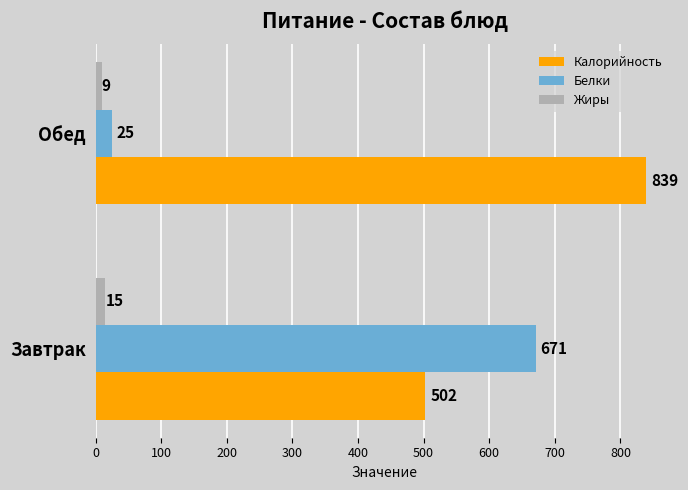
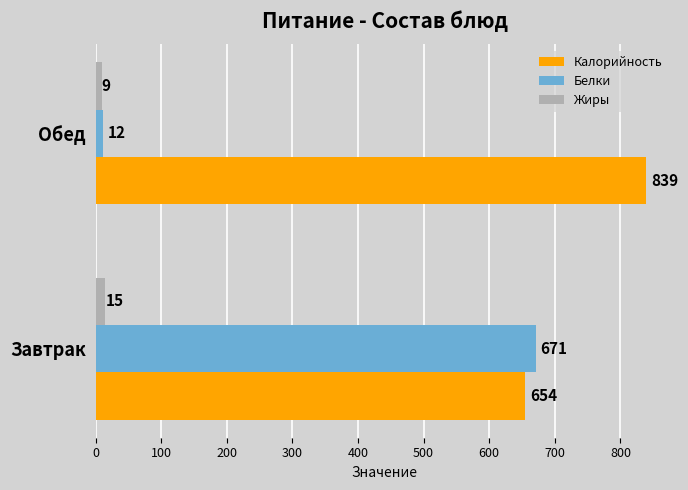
Белки, Обед: 25 -> 12
Калорийность, Завтрак: 502 -> 654
